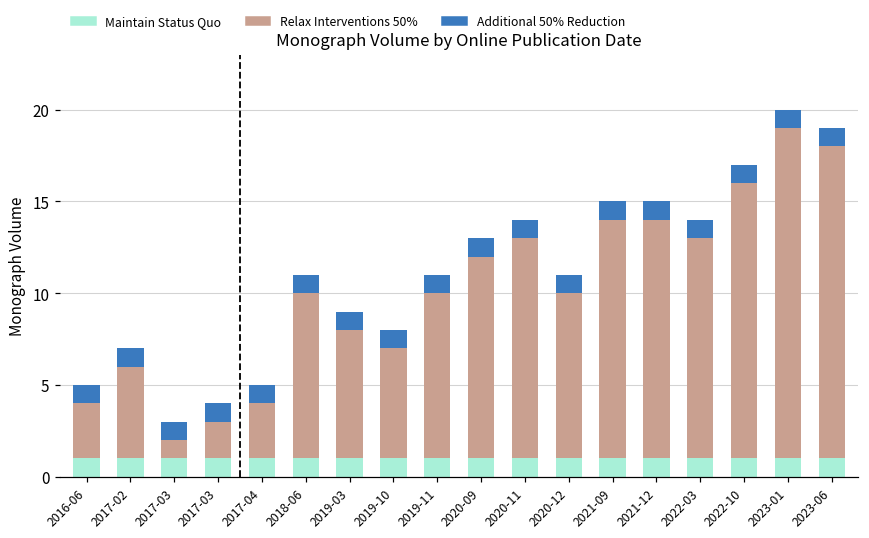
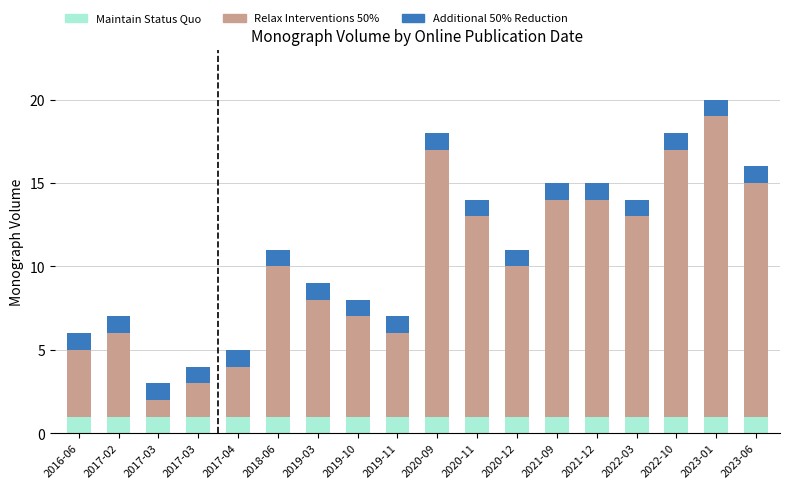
Relax Interventions 50%, 2016-06: 3 -> 4
Relax Interventions 50%, 2019-11: 9 -> 5
Relax Interventions 50%, 2020-09: 11 -> 16
Relax Interventions 50%, 2022-10: 15 -> 16
Relax Interventions 50%, 2023-06: 17 -> 14
